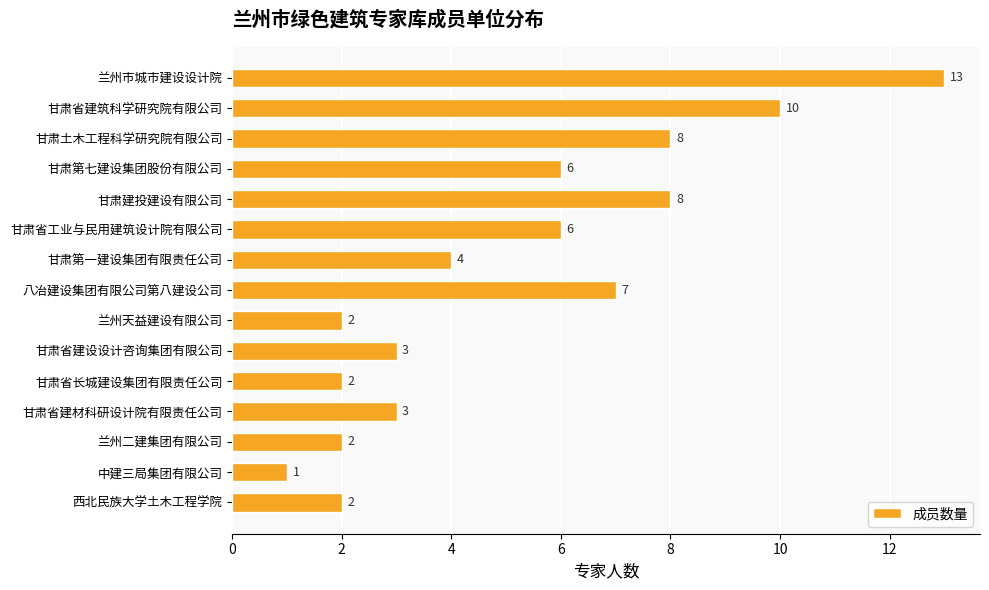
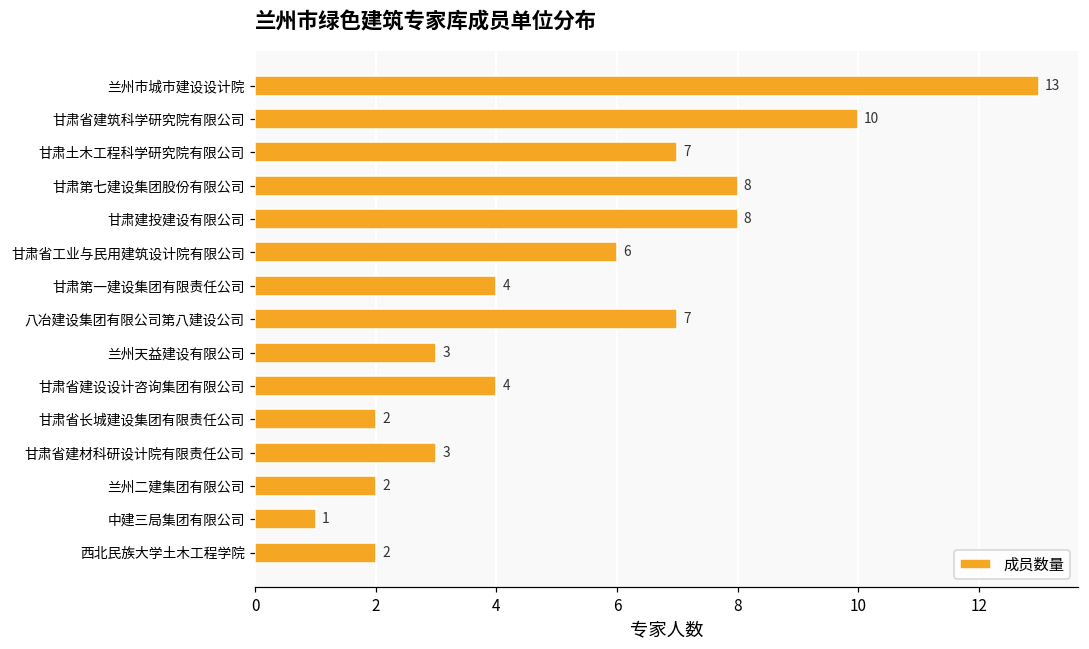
甘肃土木工程科学研究院有限公司: 8 -> 7
甘肃第七建设集团股份有限公司: 6 -> 8
兰州天益建设有限公司: 2 -> 3
甘肃省建设设计咨询集团有限公司: 3 -> 4
